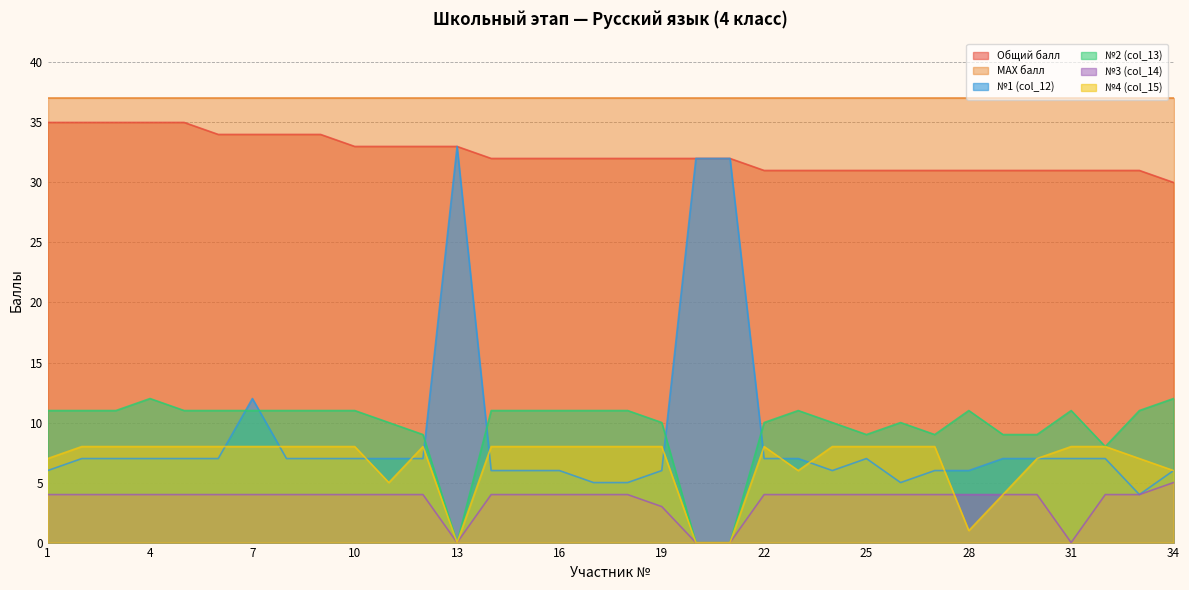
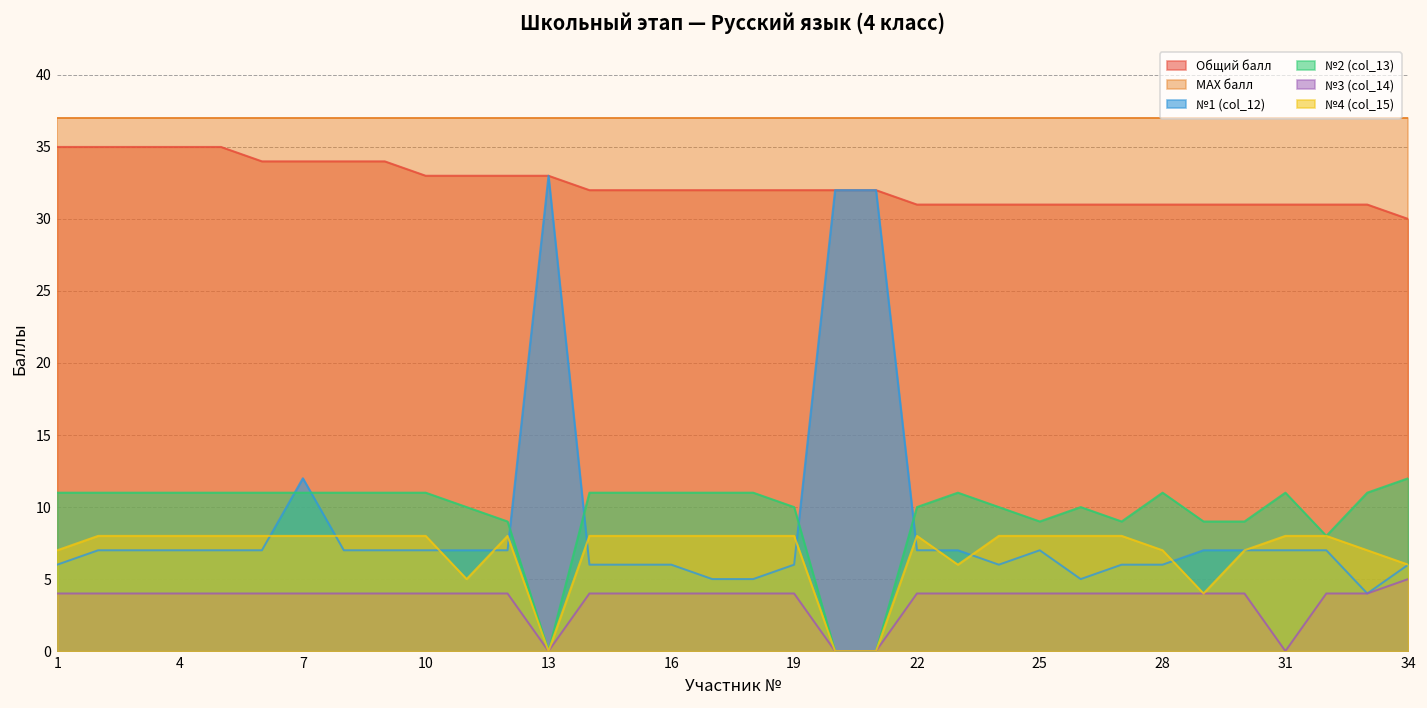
№2 (col_13), 4: 12 -> 11
№3 (col_14), 19: 3 -> 4
№4 (col_15), 28: 1 -> 7
